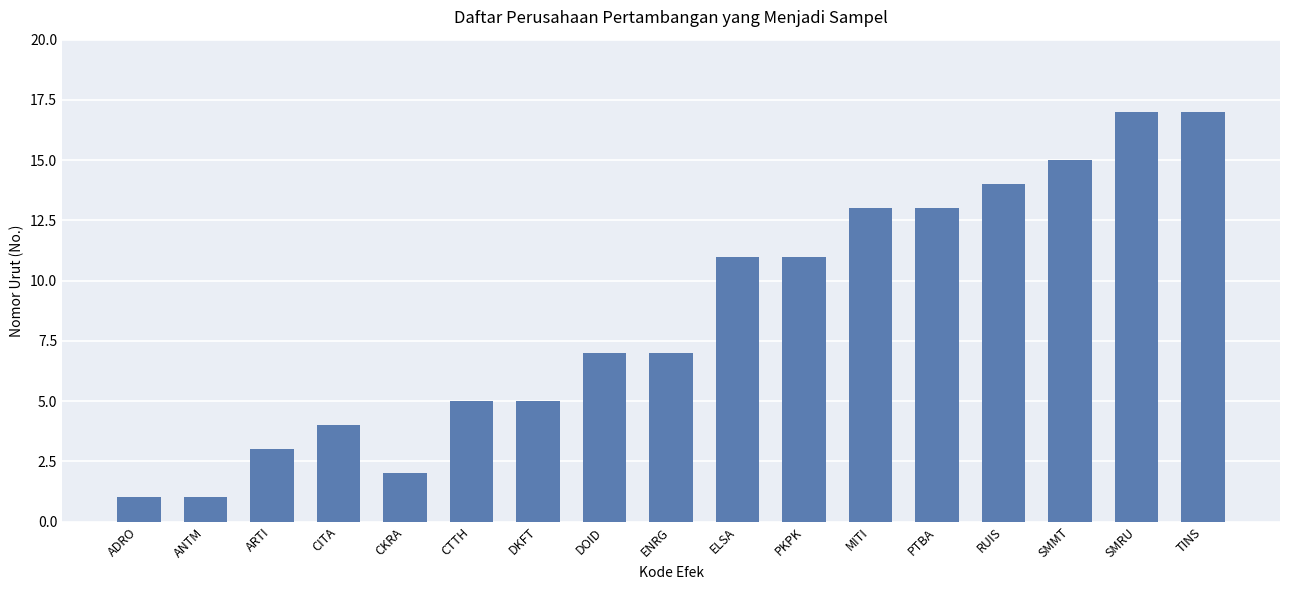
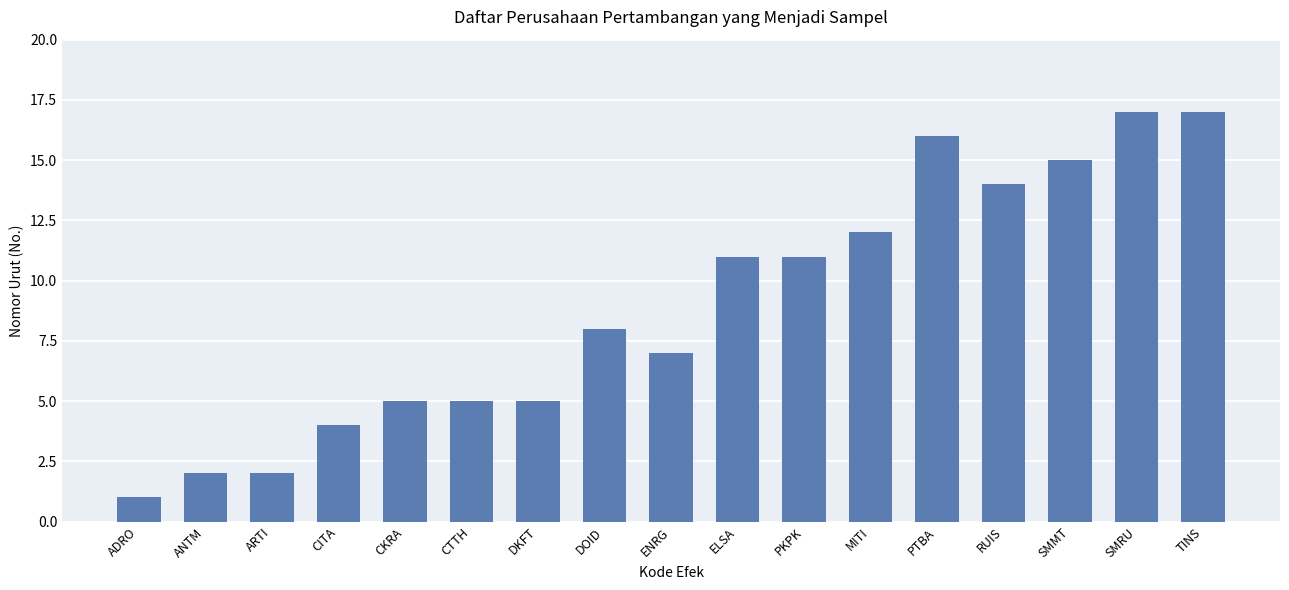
ANTM: 1 -> 2
ARTI: 3 -> 2
CKRA: 2 -> 5
DOID: 7 -> 8
MITI: 13 -> 12
PTBA: 13 -> 16
